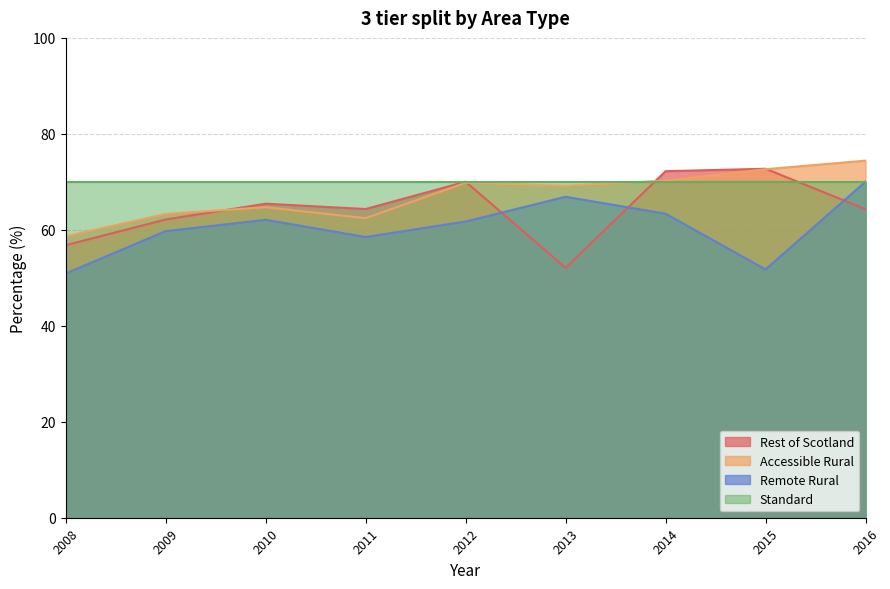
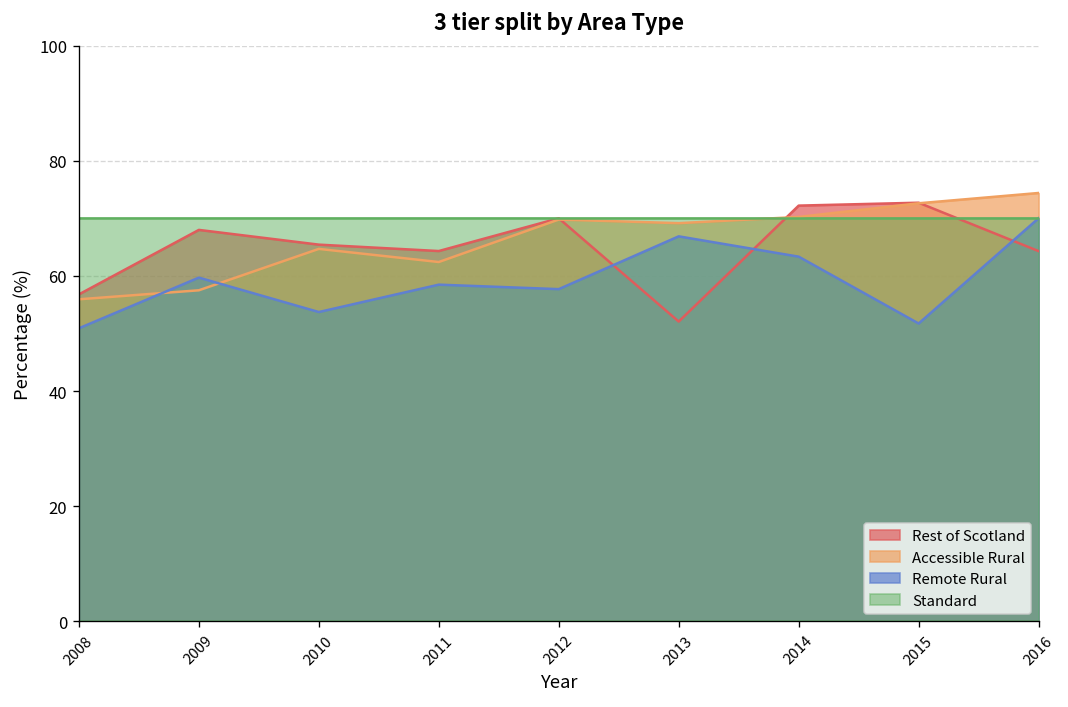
Accessible Rural, 2008: 59 -> 56
Rest of Scotland, 2009: 62 -> 68
Accessible Rural, 2009: 63 -> 58
Remote Rural, 2010: 62 -> 54
Remote Rural, 2012: 62 -> 58
